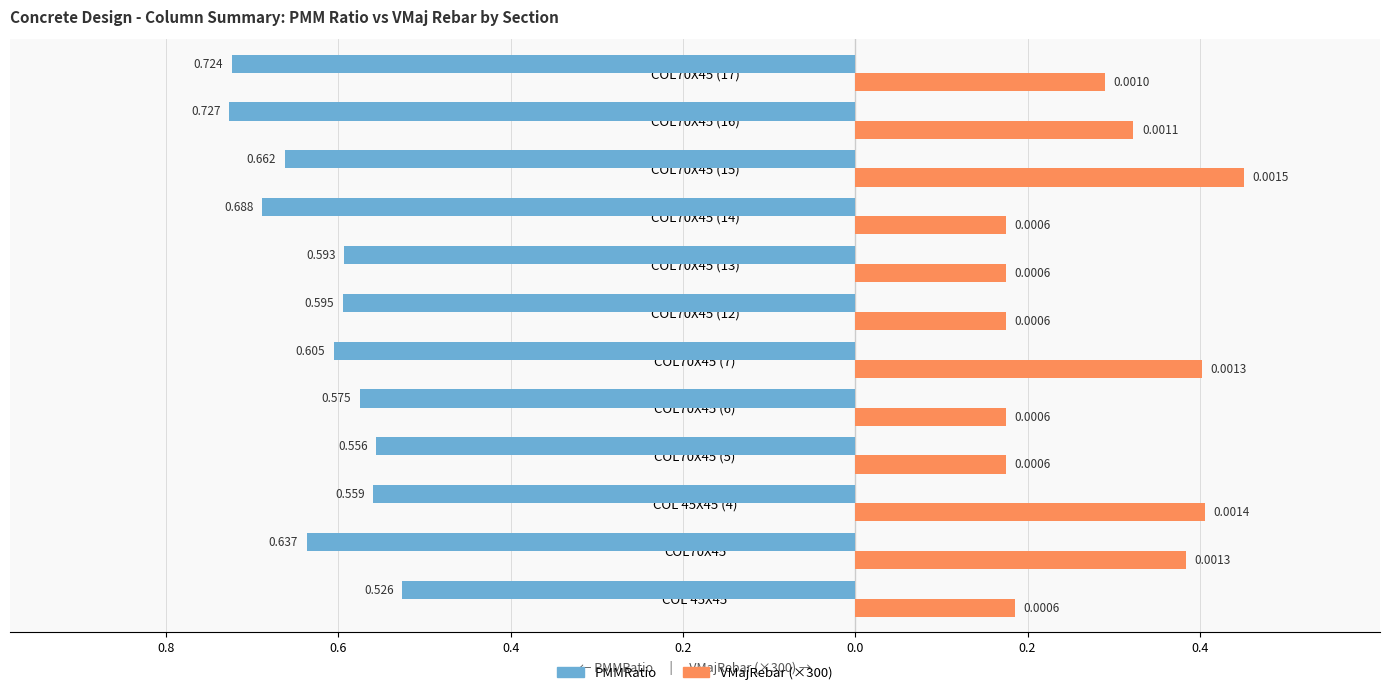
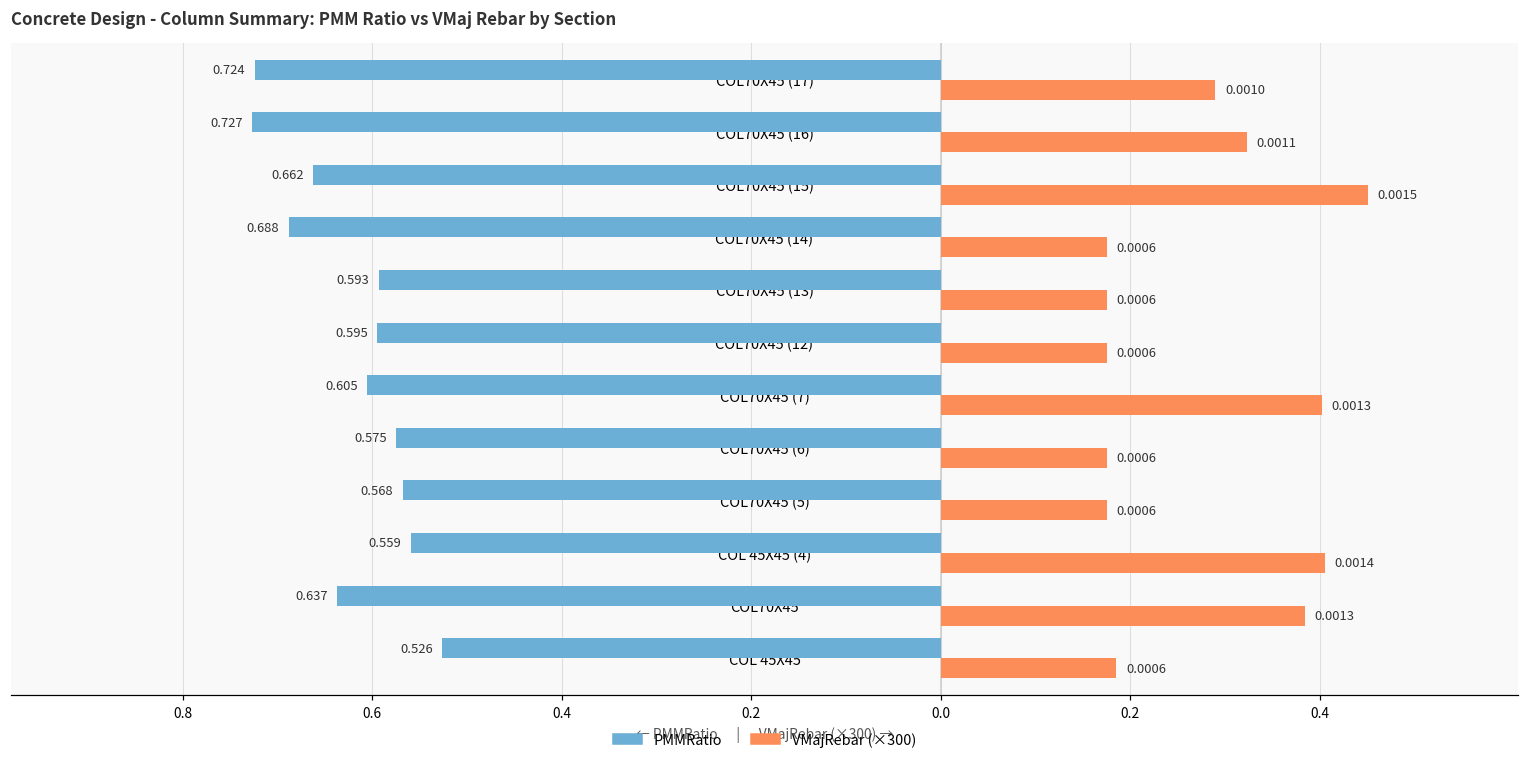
PMMRatio, COL70X45 (5): 0.556 -> 0.568
